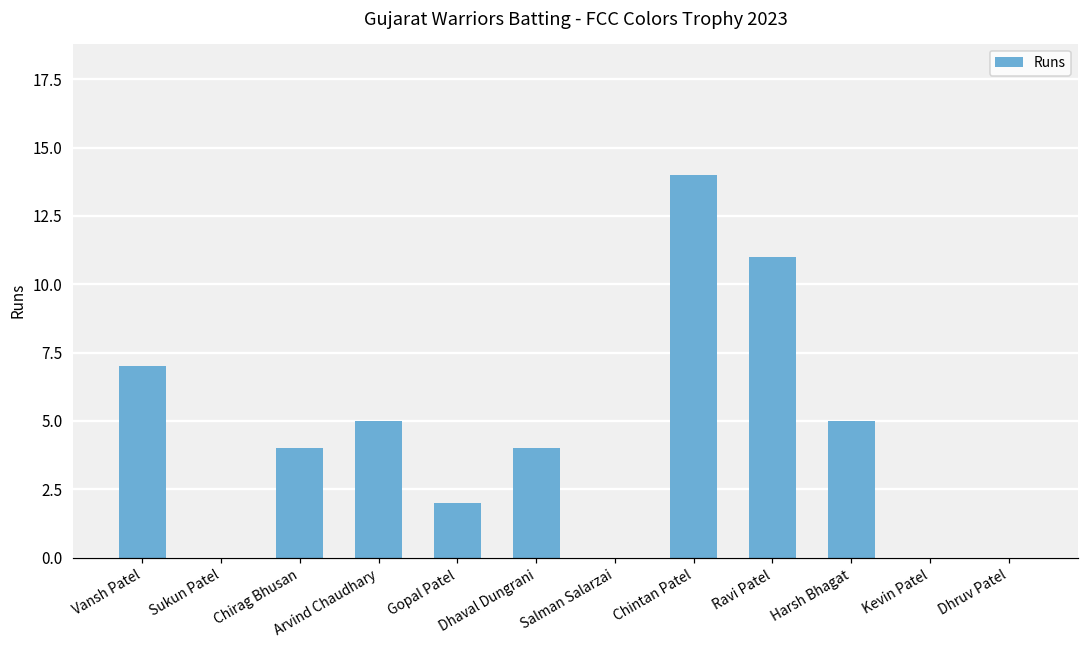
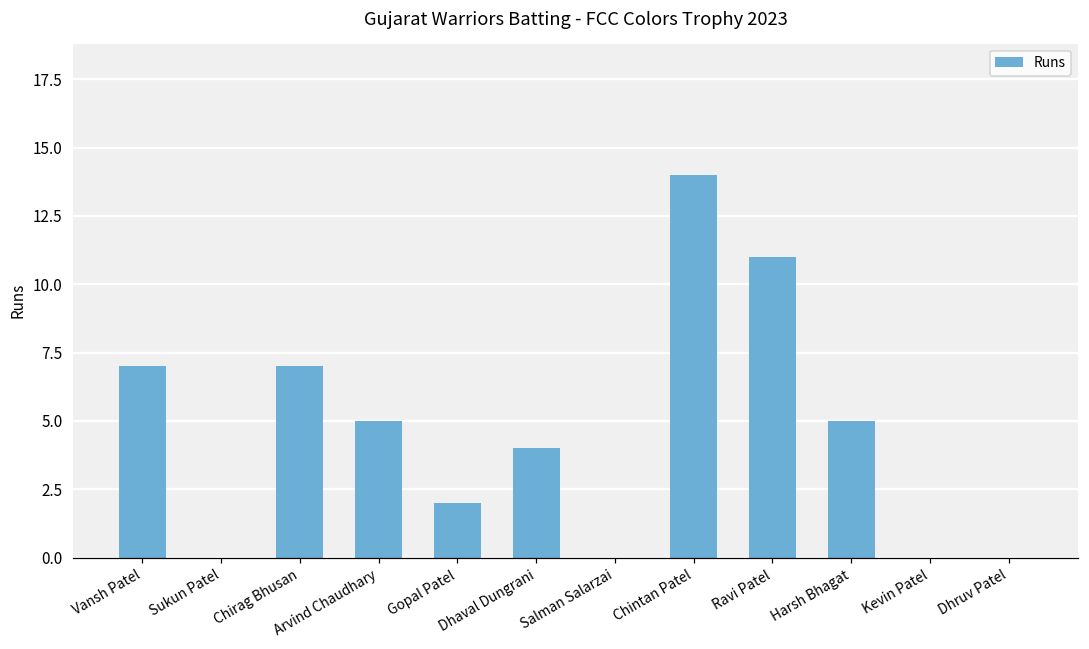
Chirag Bhusan: 4 -> 7
